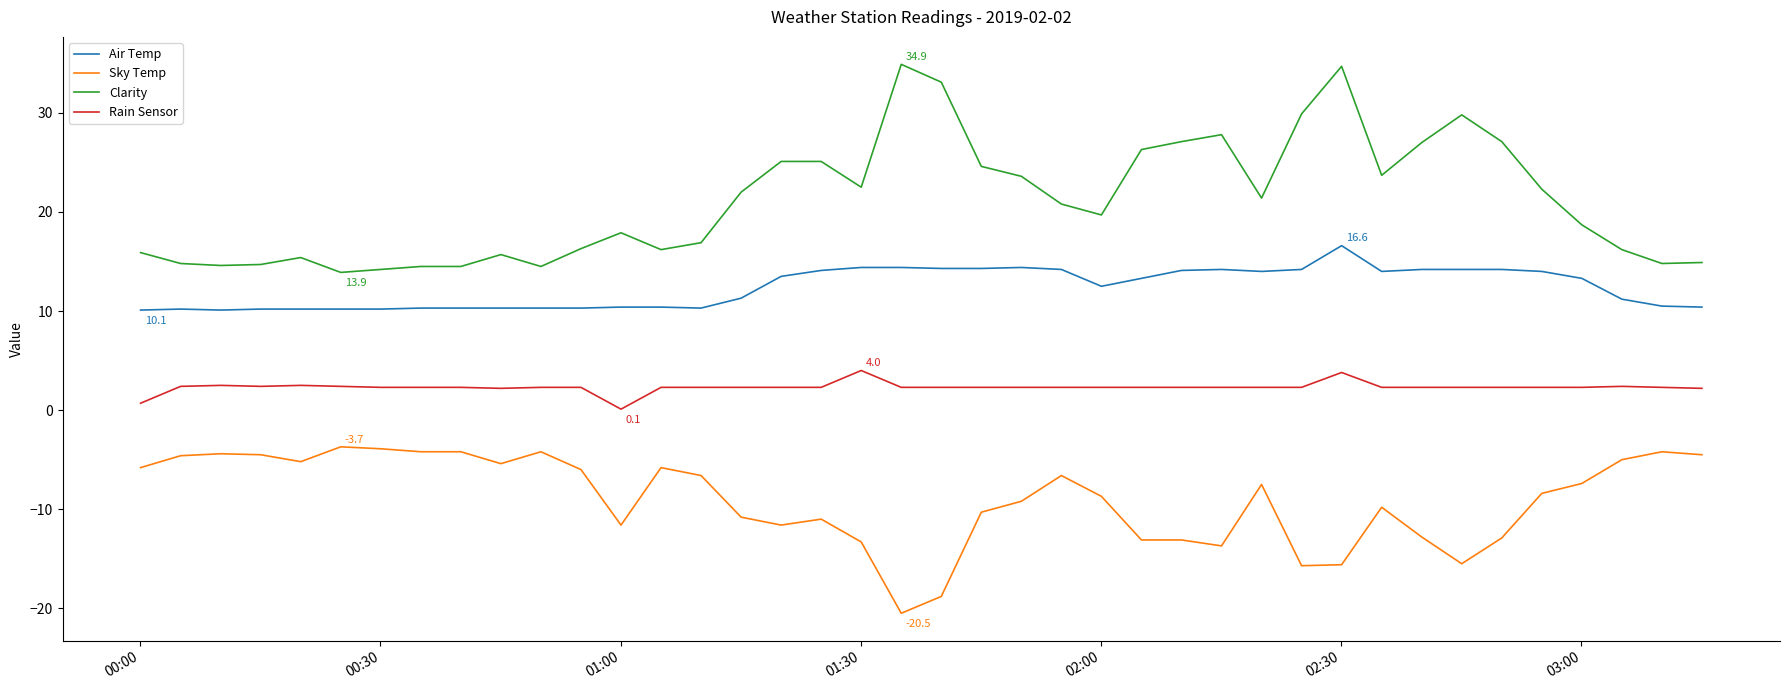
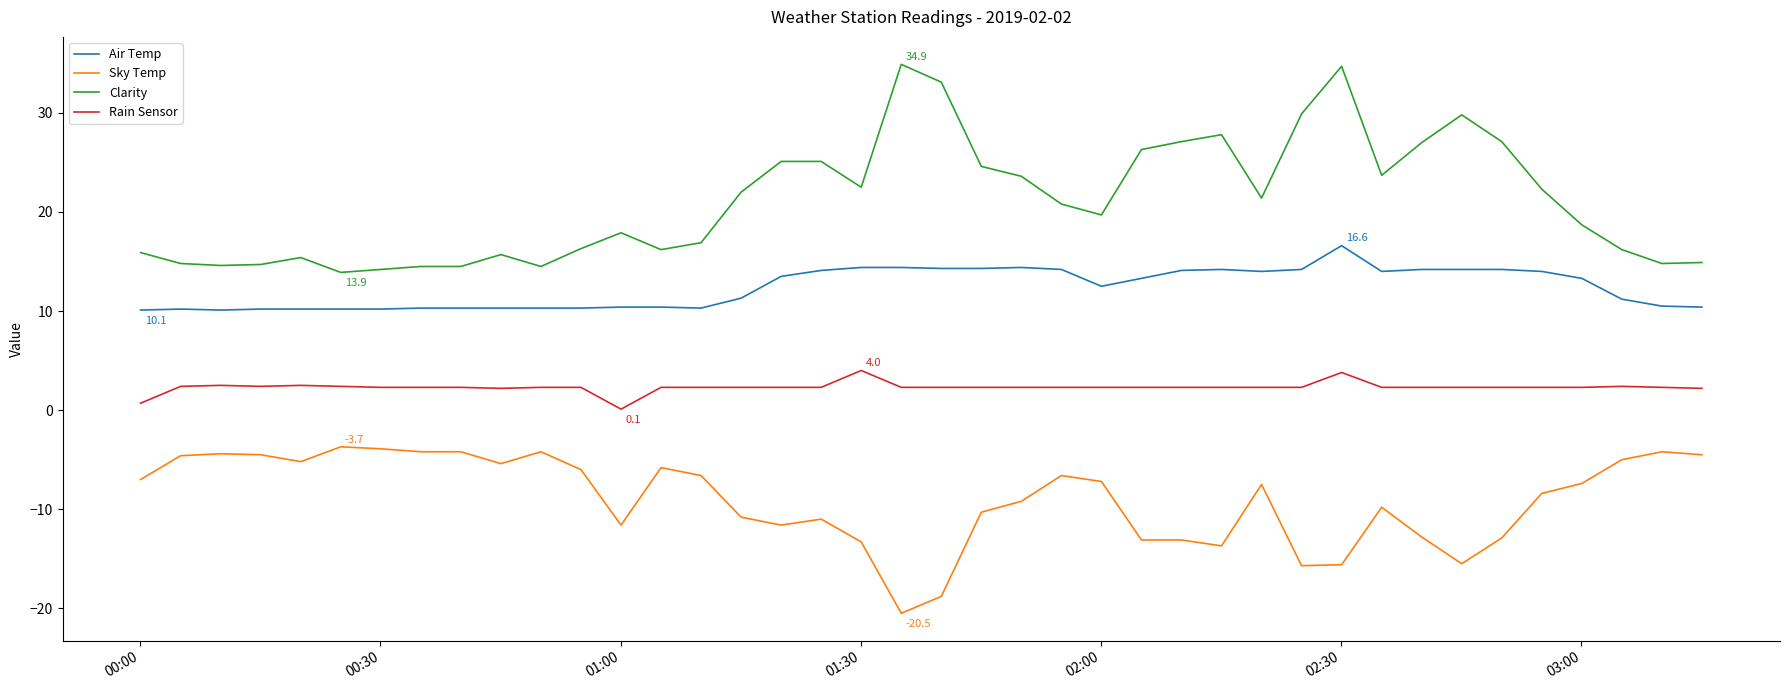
Sky Temp, 00:00: -6 -> -7
Sky Temp, 02:00: -9 -> -7
